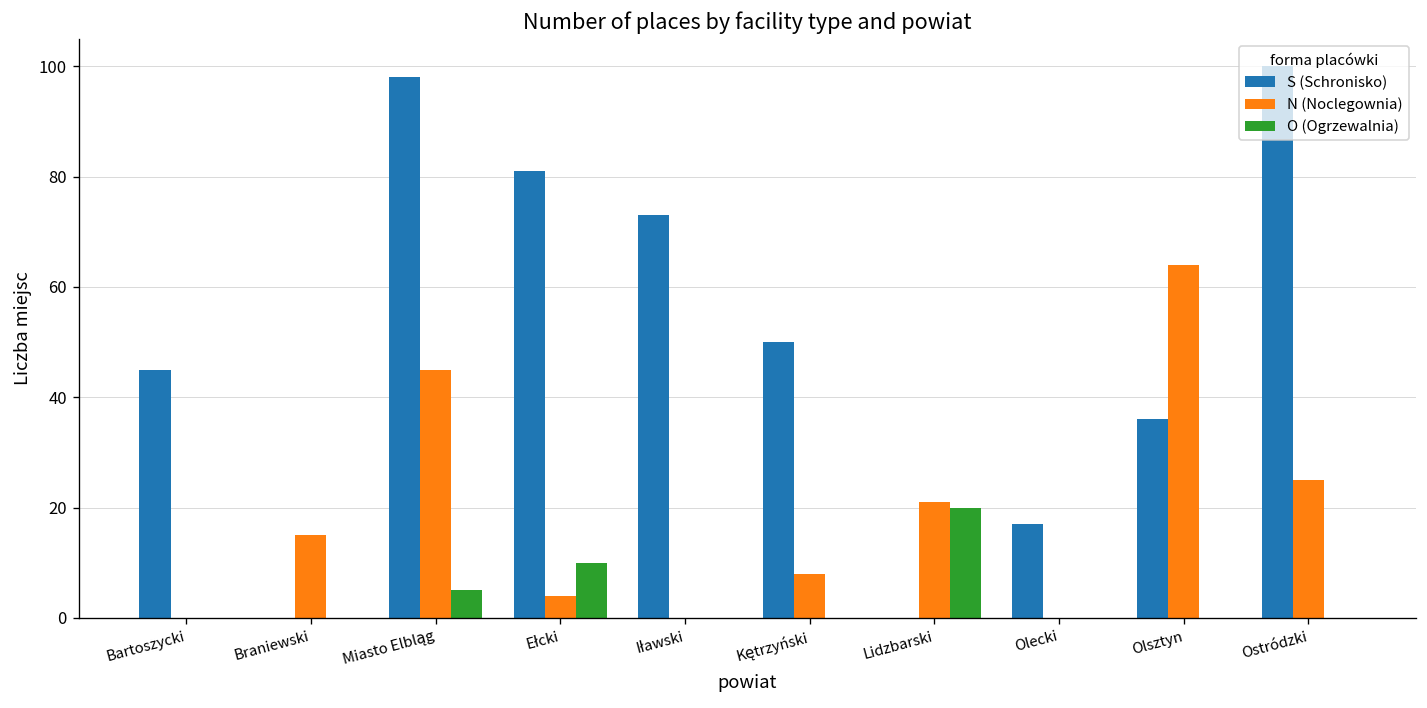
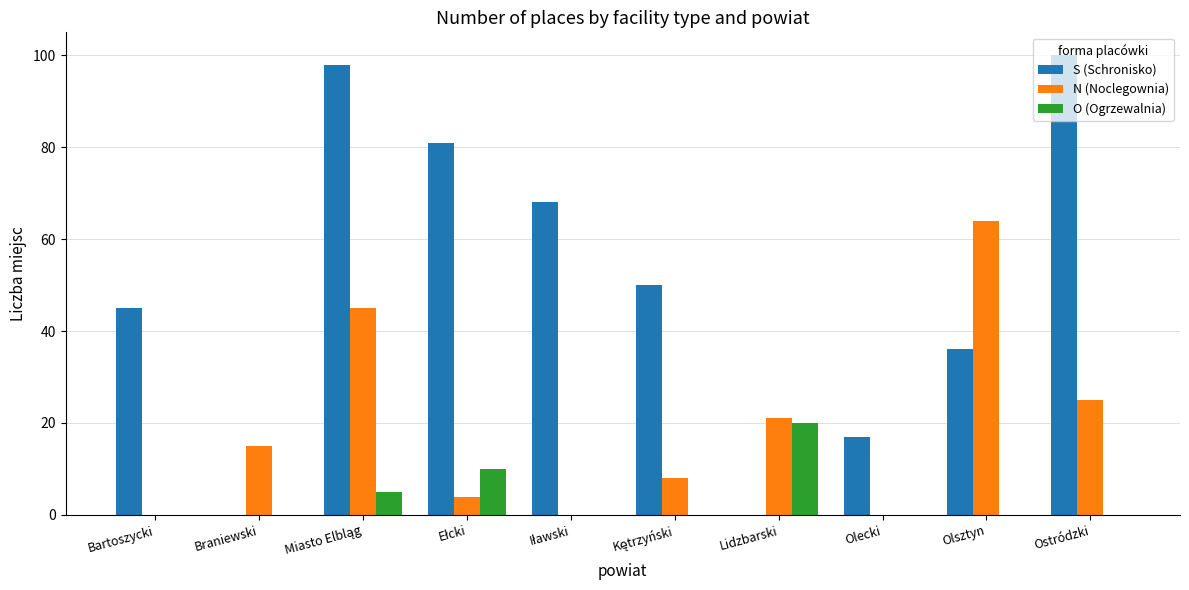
S (Schronisko), Iławski: 73 -> 68
